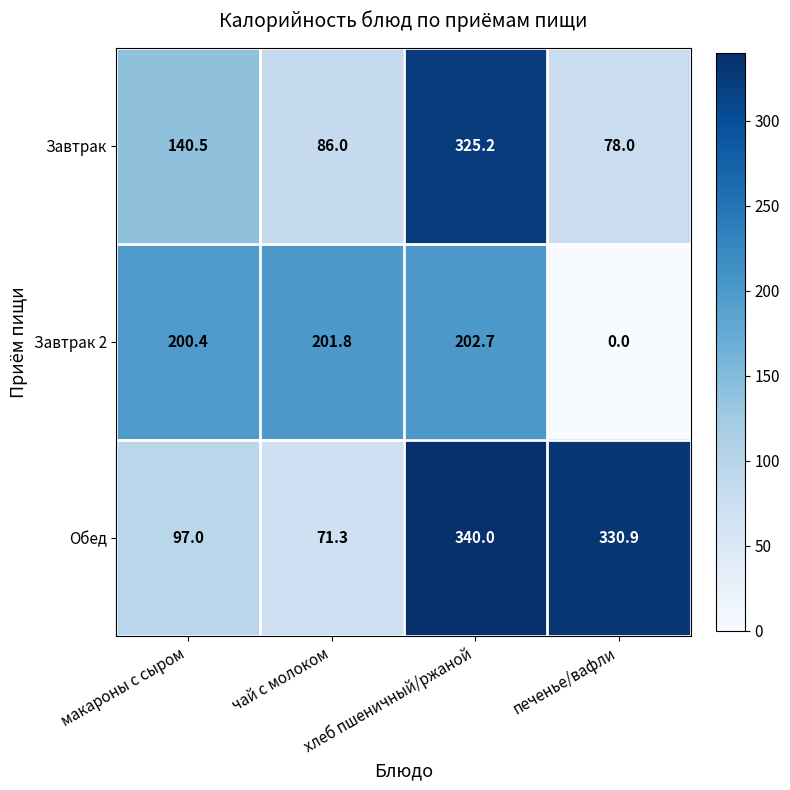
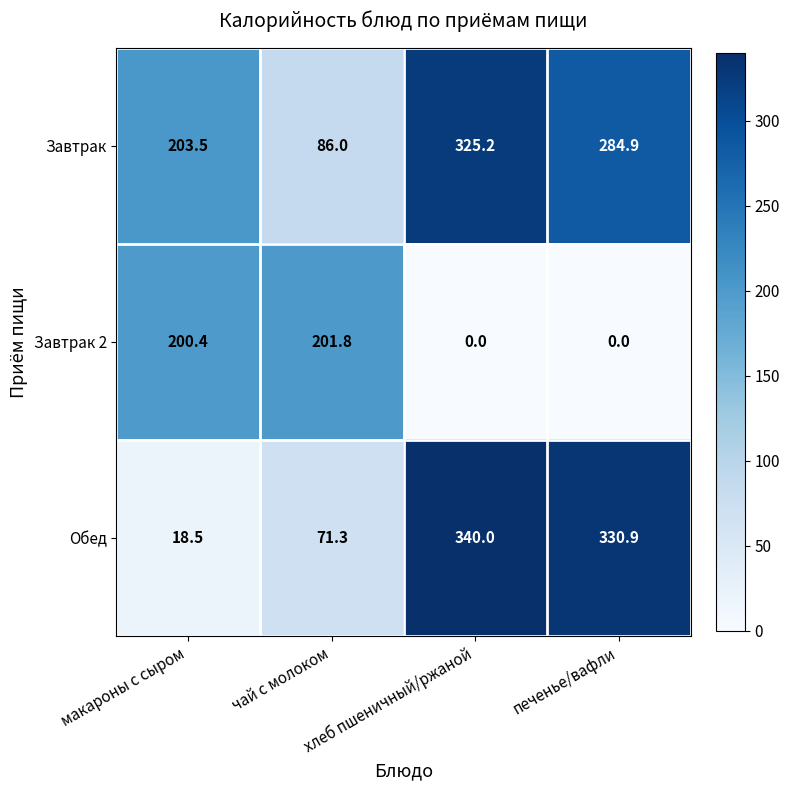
Завтрак, макароны с сыром: 140.5 -> 203.5
Завтрак, печенье/вафли: 78.0 -> 284.9
Завтрак 2, хлеб пшеничный/ржаной: 202.7 -> 0.0
Обед, макароны с сыром: 97.0 -> 18.5
